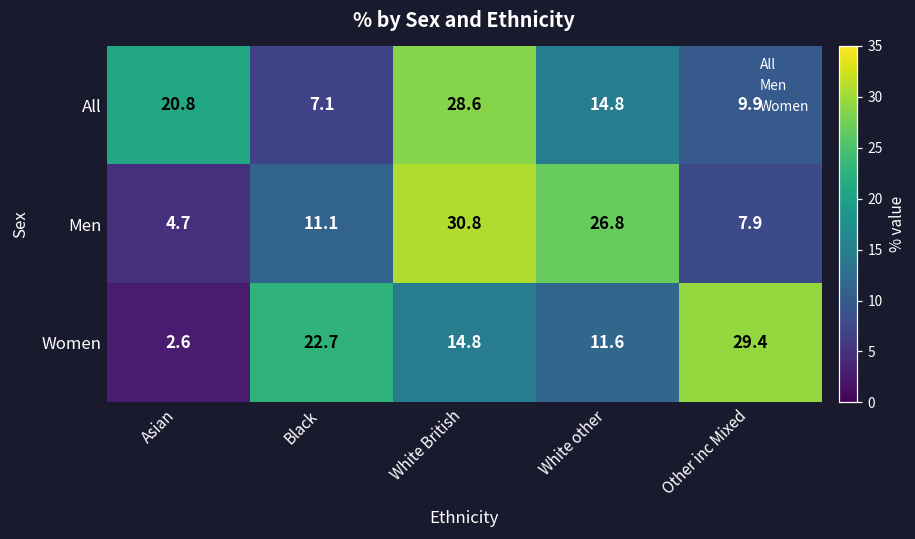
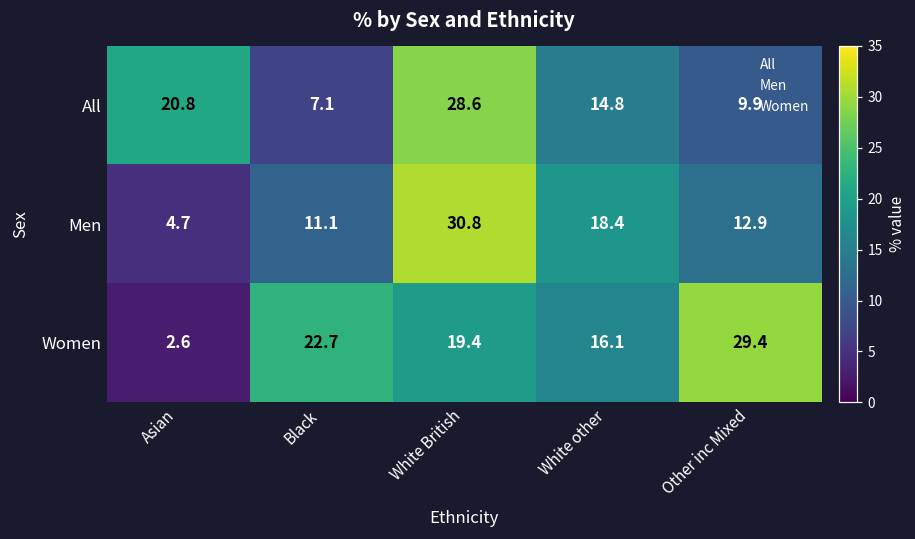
Men, White other: 26.8 -> 18.4
Men, Other inc Mixed: 7.9 -> 12.9
Women, White British: 14.8 -> 19.4
Women, White other: 11.6 -> 16.1
